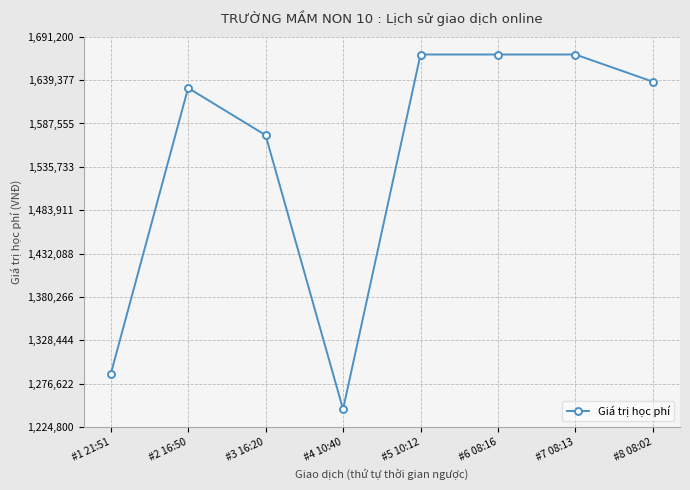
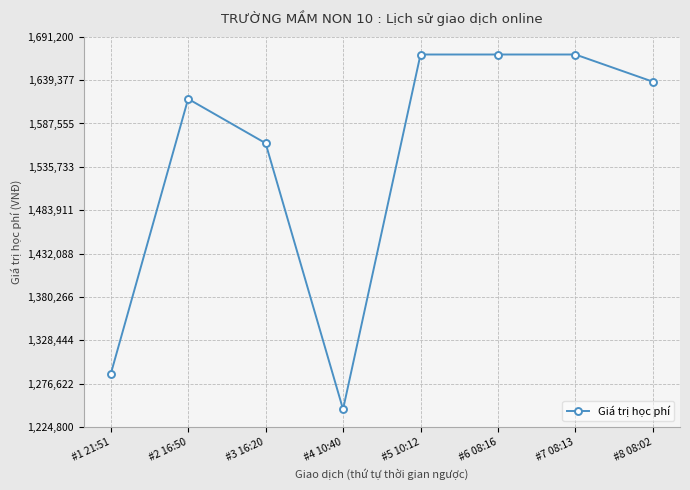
#2 16:50: 1,630,000 -> 1,620,000
#3 16:20: 1,570,000 -> 1,560,000
